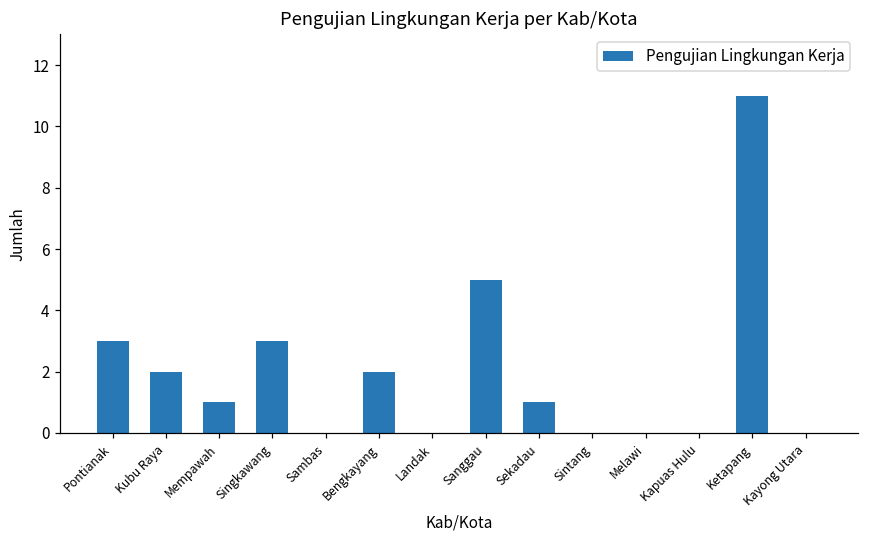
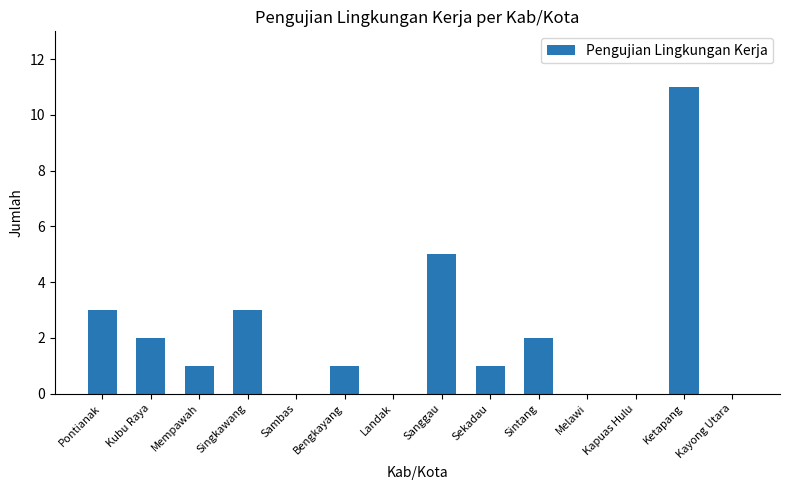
Bengkayang: 2 -> 1
Sintang: 0 -> 2
